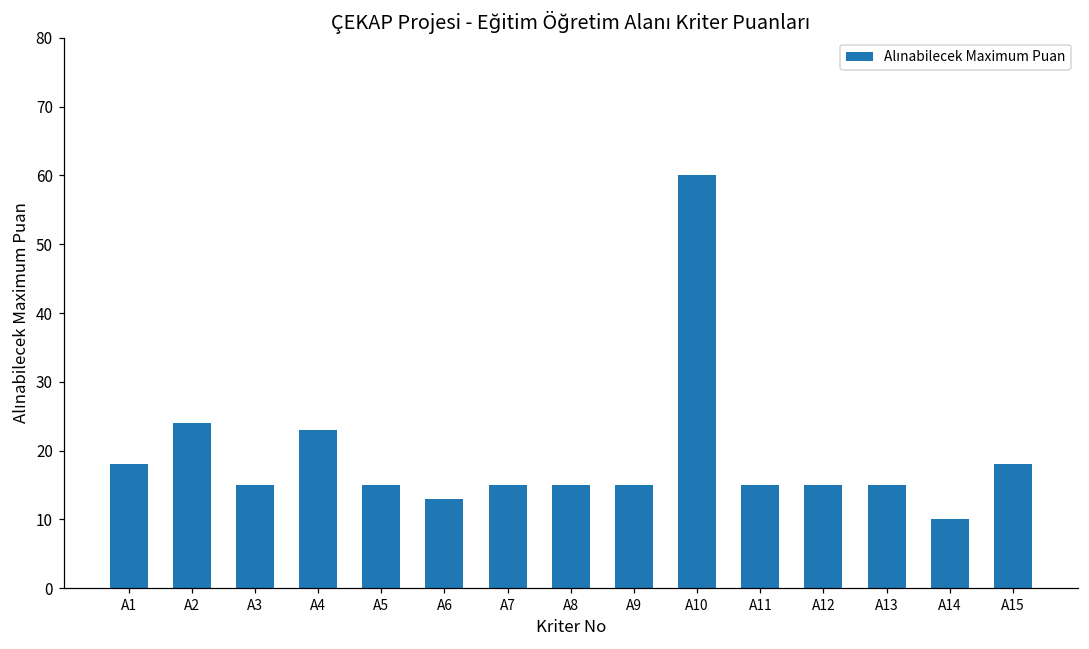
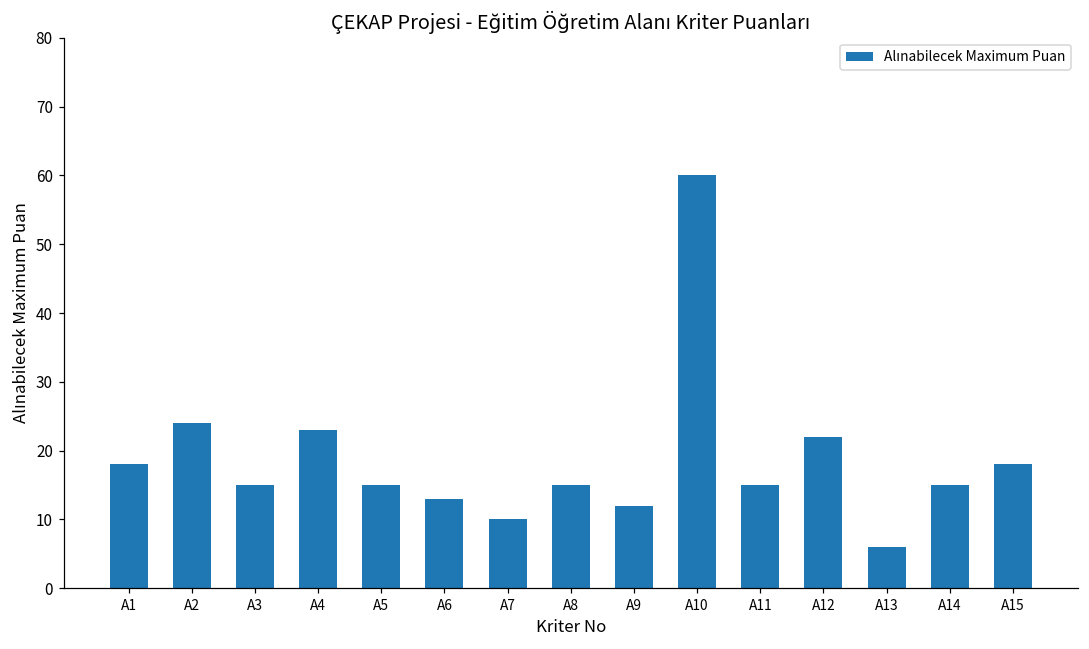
A7: 15 -> 10
A9: 15 -> 12
A12: 15 -> 22
A13: 15 -> 6
A14: 10 -> 15
